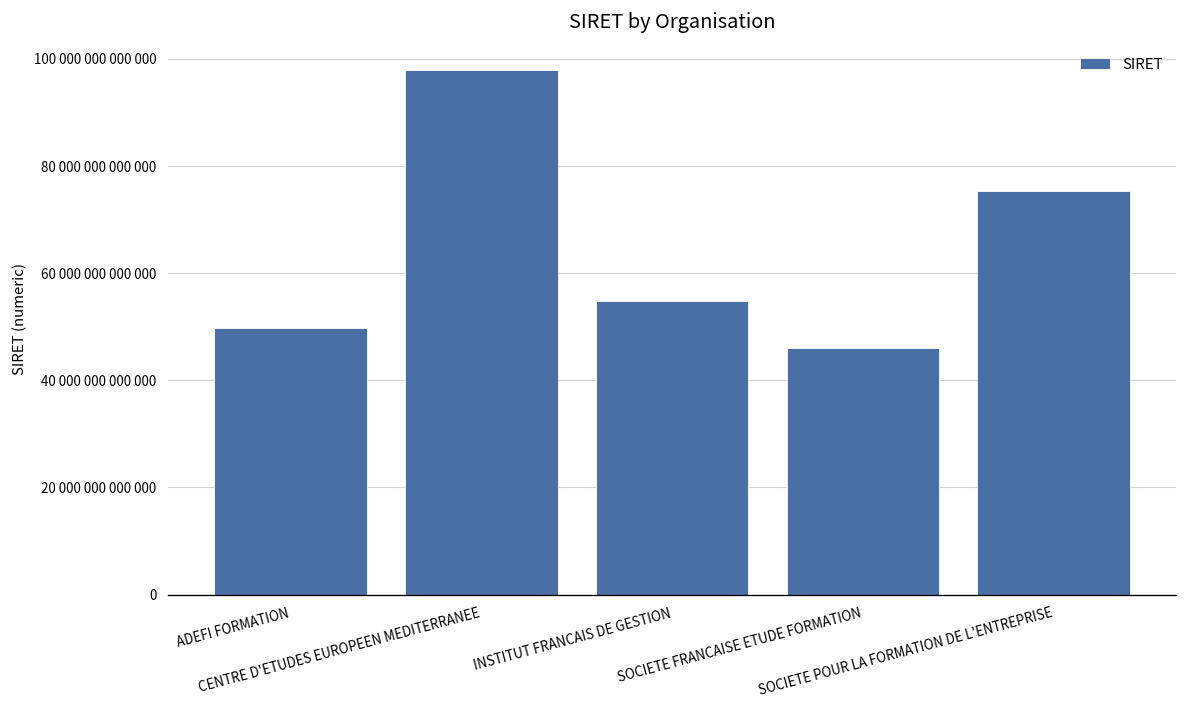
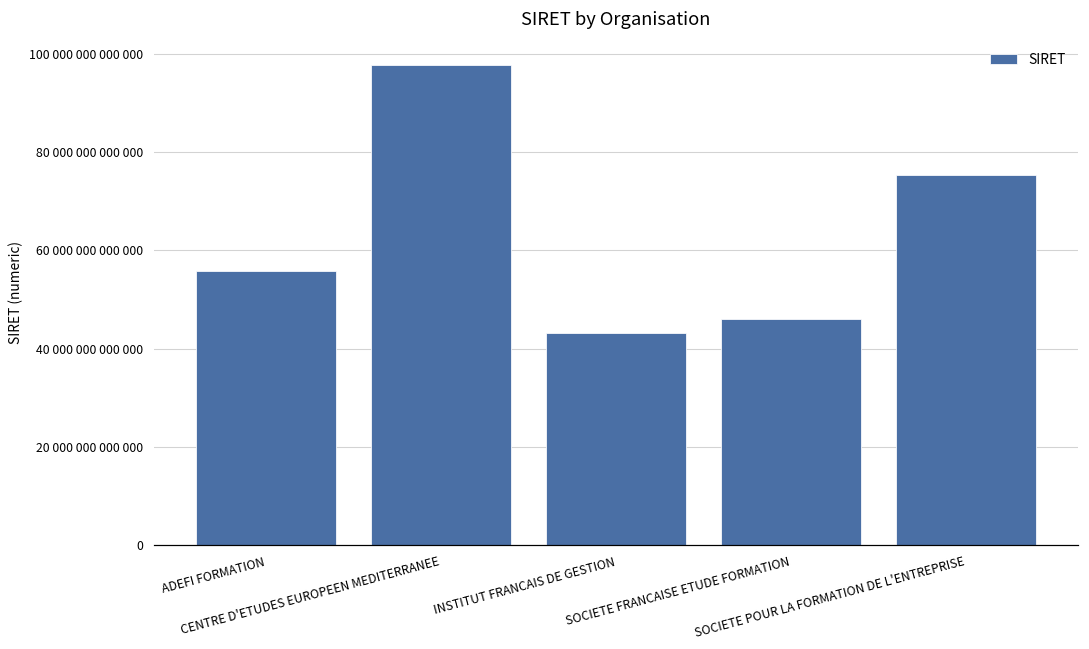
ADEFI FORMATION: 50000000000000 -> 56000000000000
INSTITUT FRANCAIS DE GESTION: 55000000000000 -> 43000000000000
